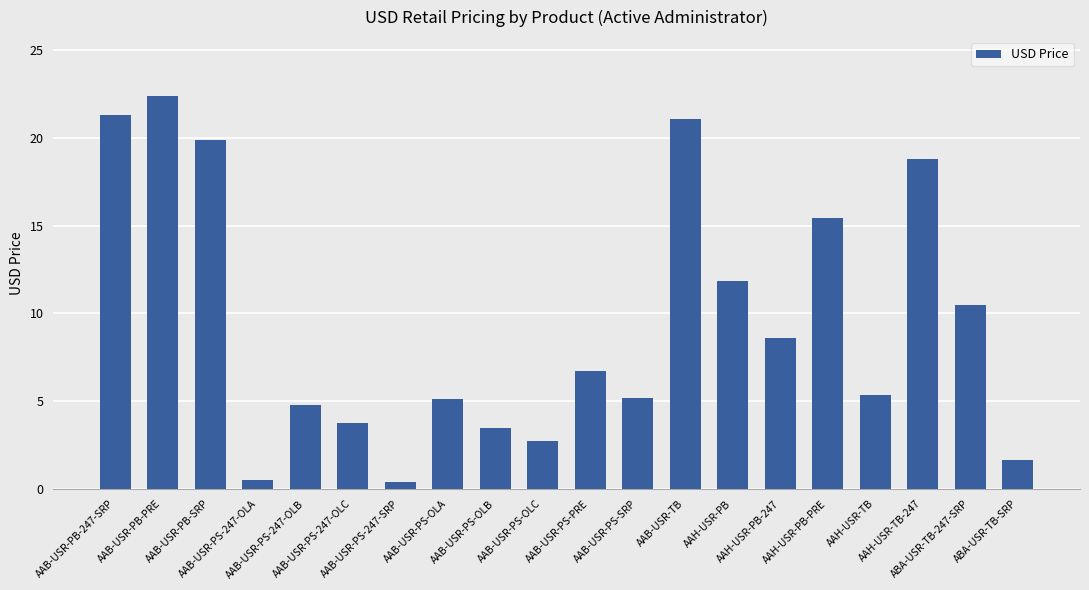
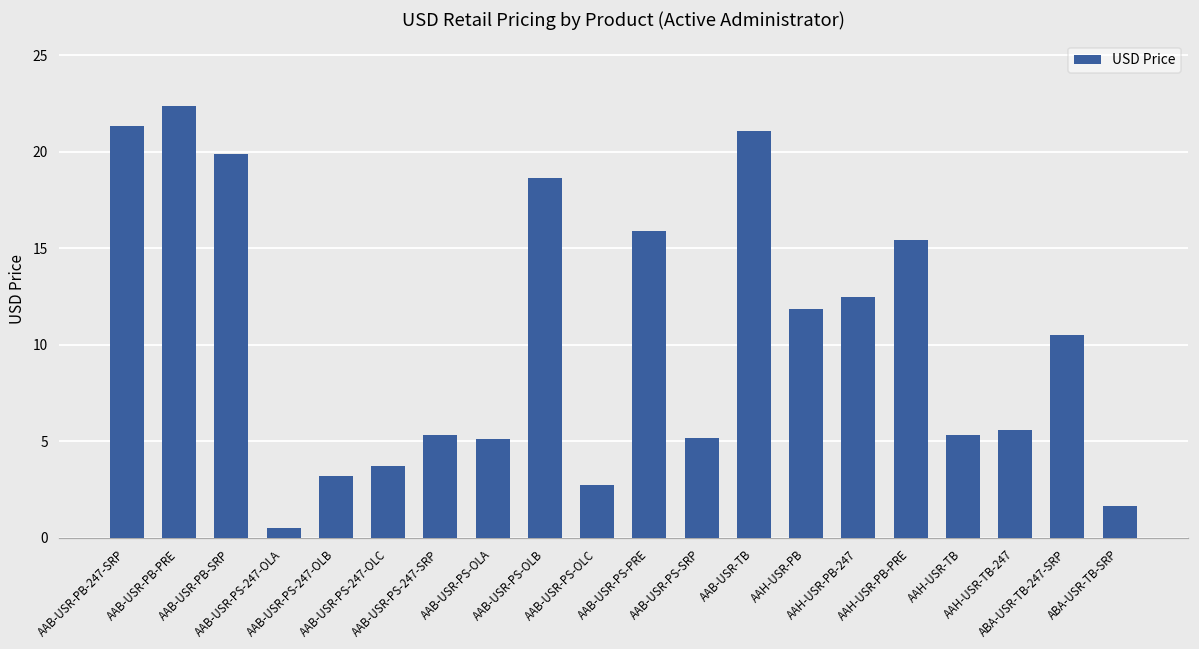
AAB-USR-PS-247-OLB: 4.8 -> 3.2
AAB-USR-PS-247-SRP: 0.4 -> 5.3
AAB-USR-PS-OLB: 3.5 -> 18.7
AAB-USR-PS-PRE: 6.7 -> 15.9
AAH-USR-PB-247: 8.6 -> 12.5
AAH-USR-TB-247: 18.8 -> 5.6
